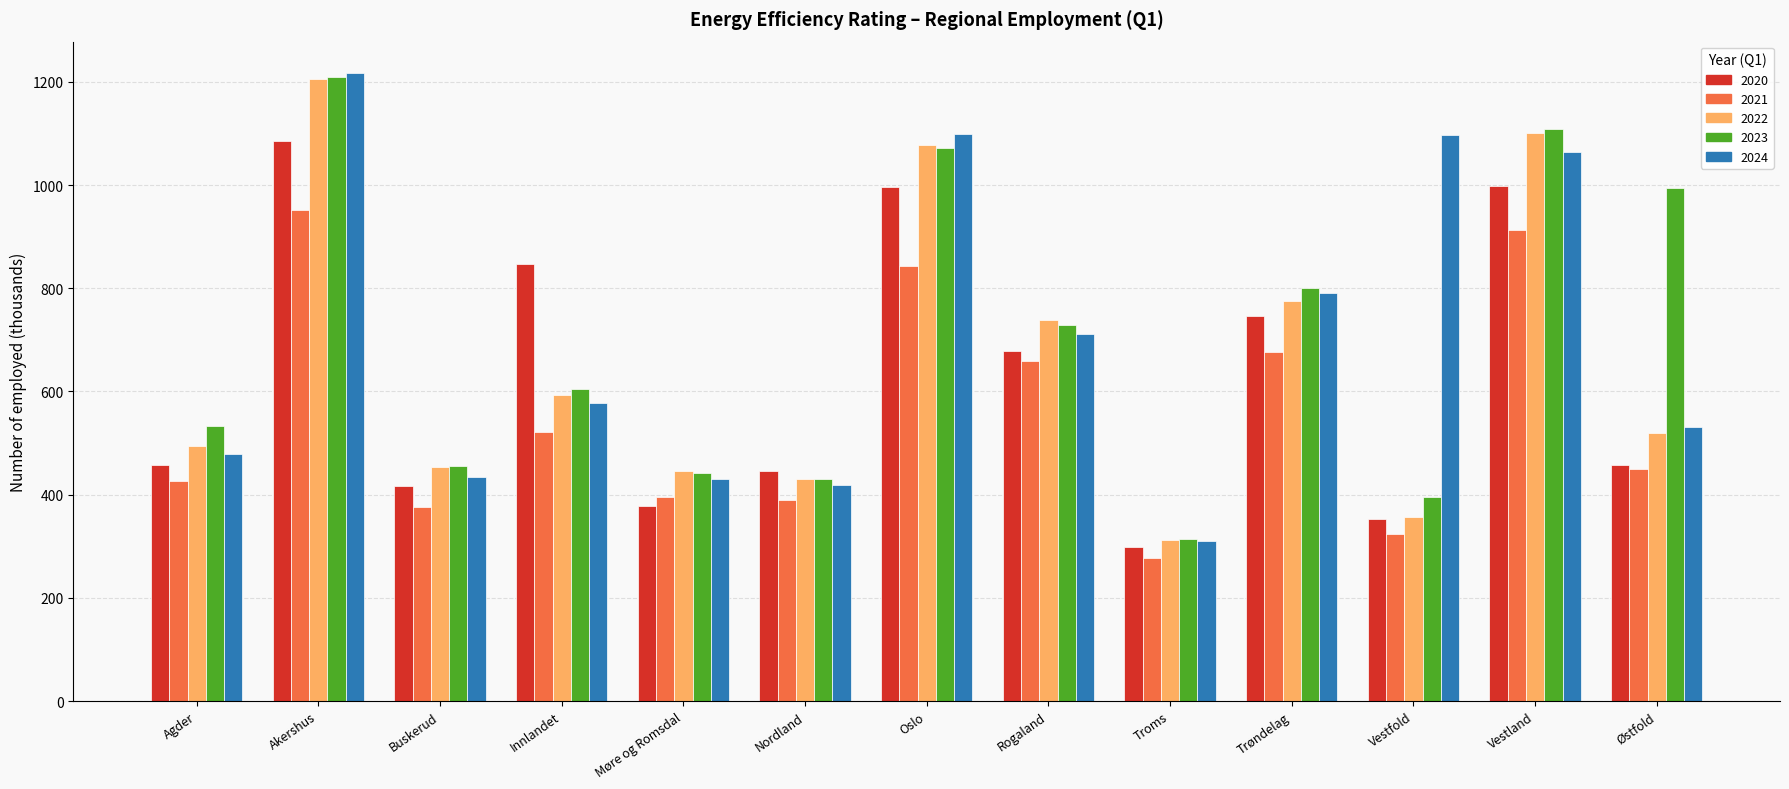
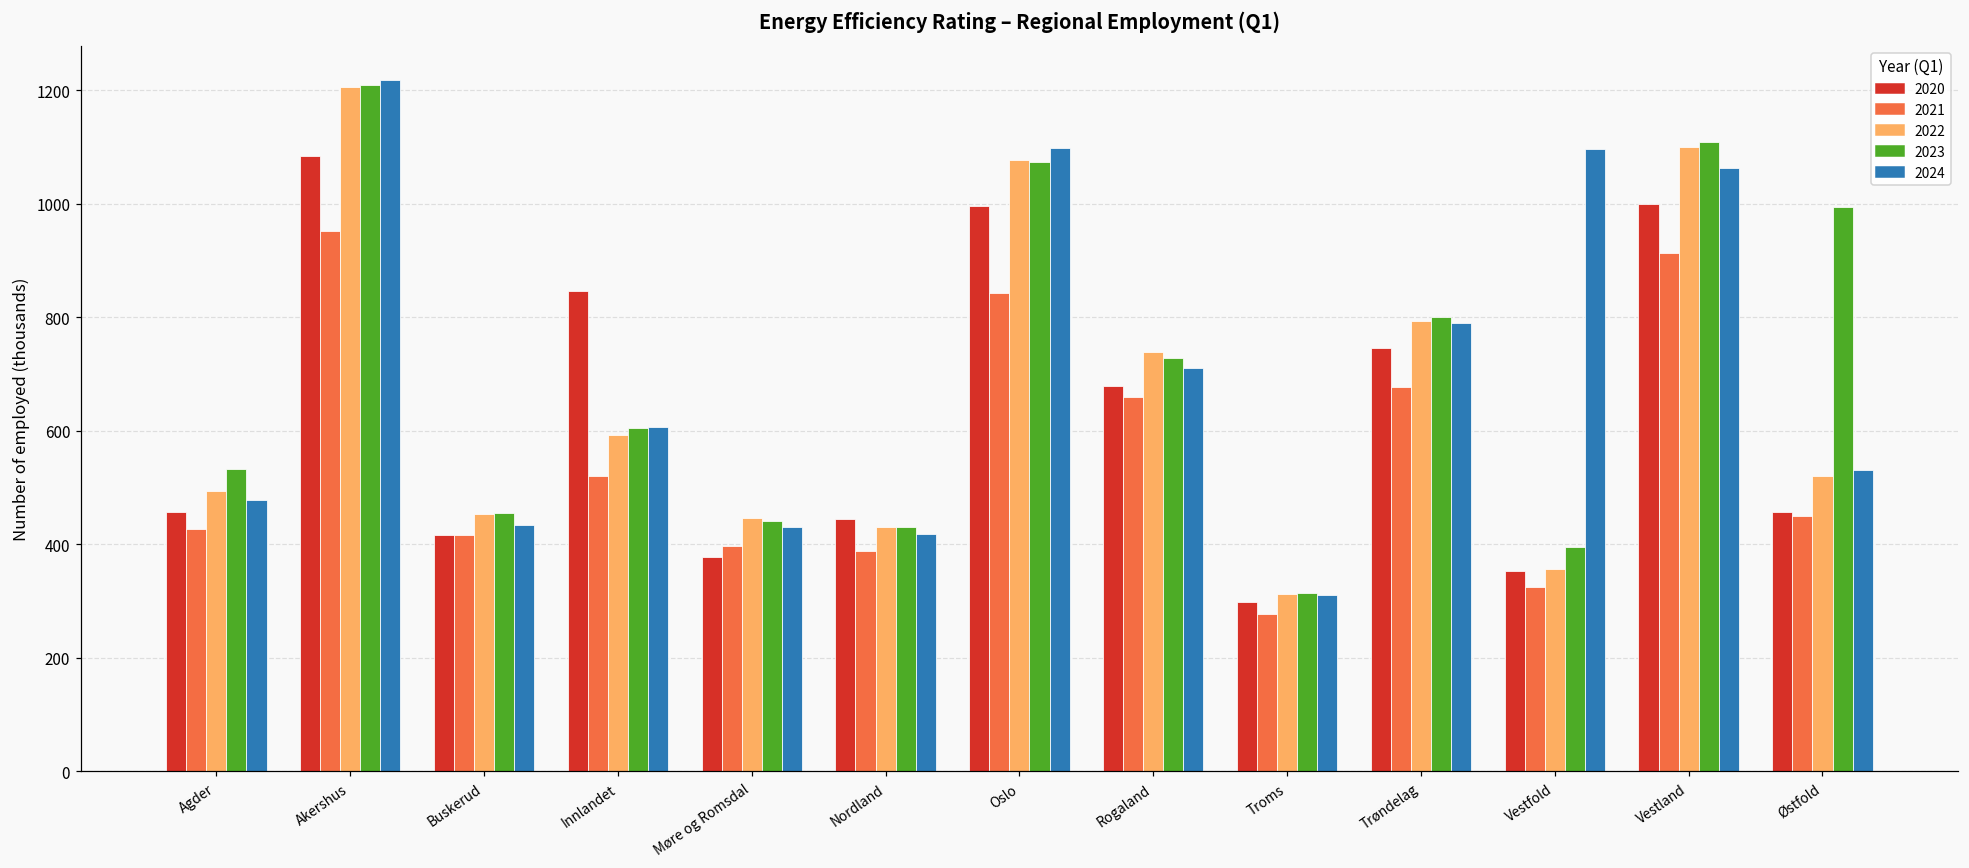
2021, Buskerud: 380 -> 420
2024, Innlandet: 580 -> 610
2022, Trøndelag: 780 -> 790
